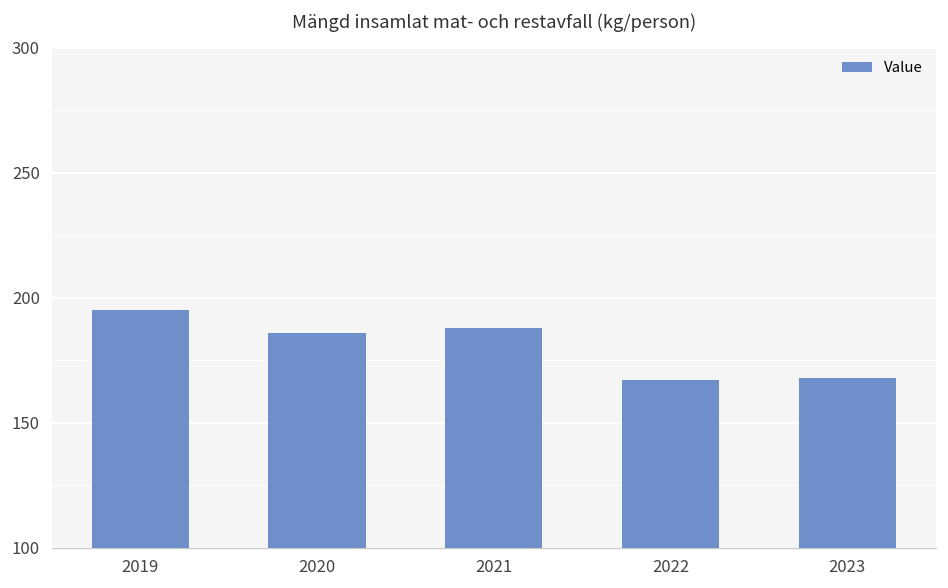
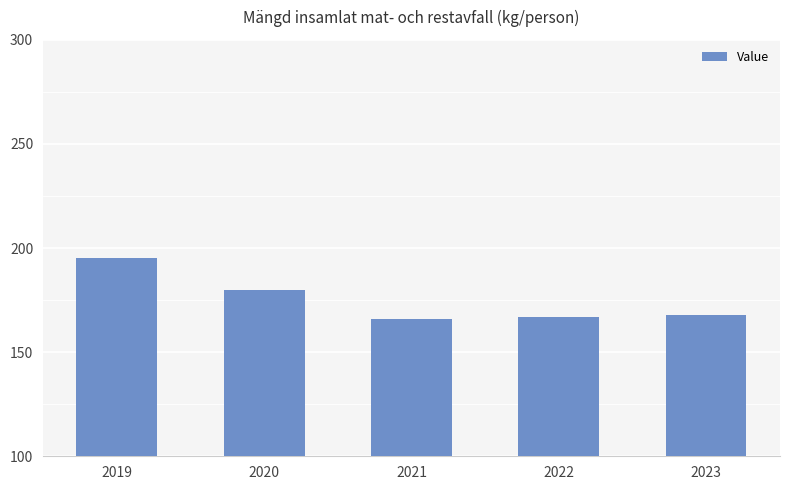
2020: 186 -> 180
2021: 188 -> 166
